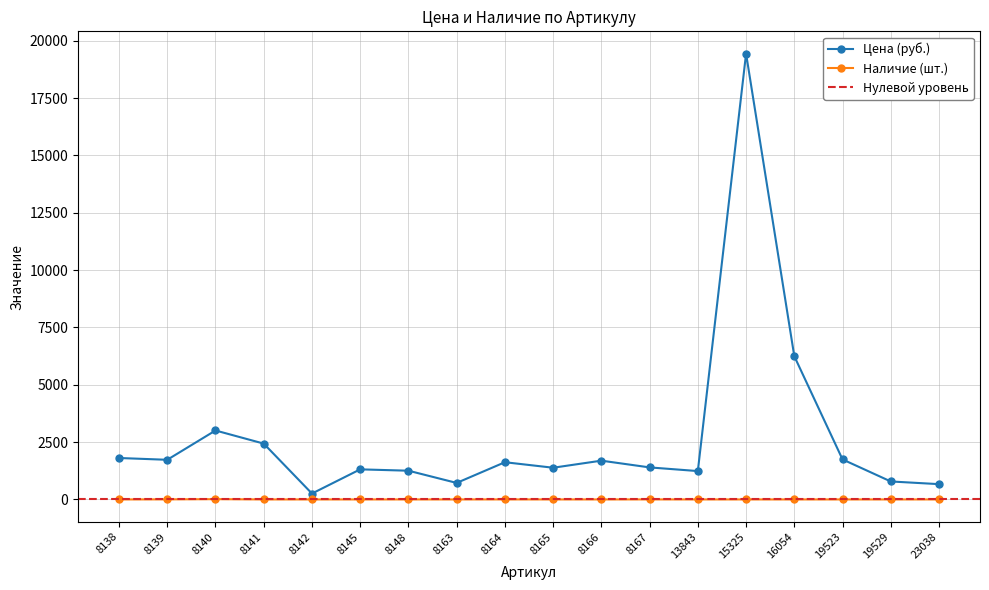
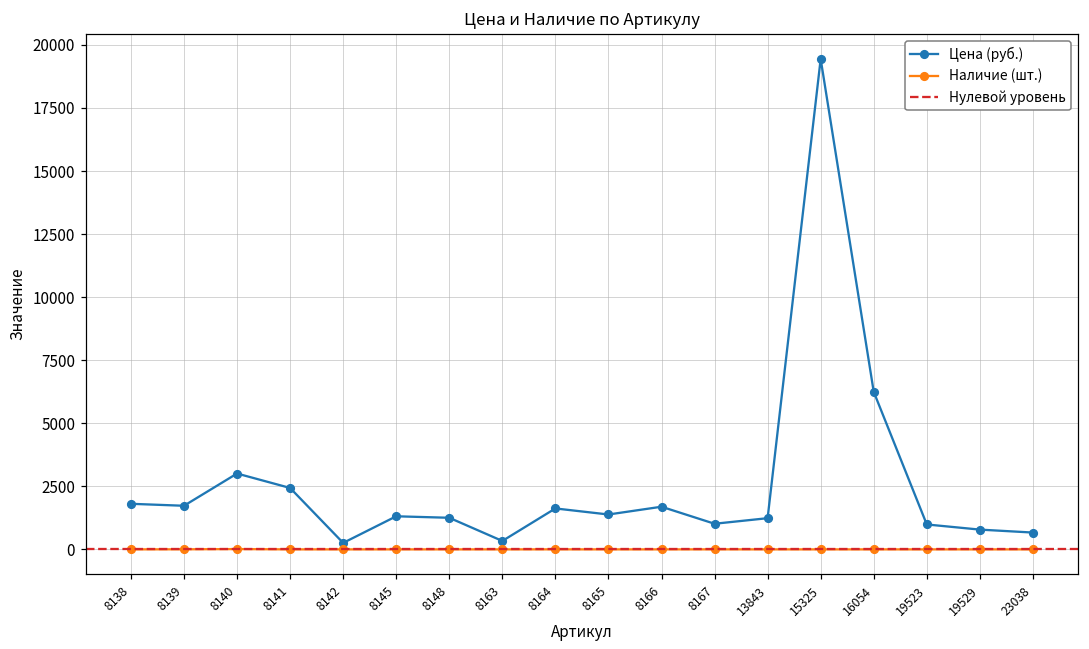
Цена (руб.), 8163: 700 -> 300
Цена (руб.), 8167: 1400 -> 1000
Цена (руб.), 19523: 1700 -> 1000
